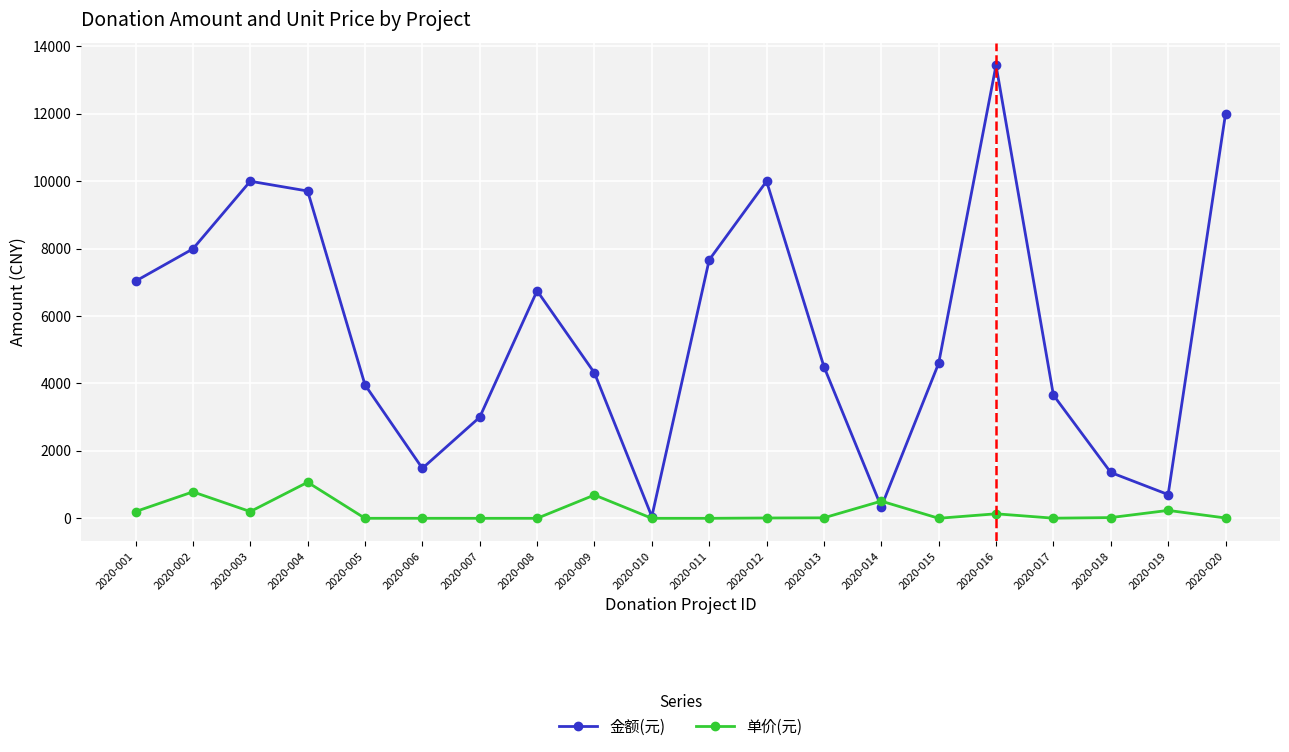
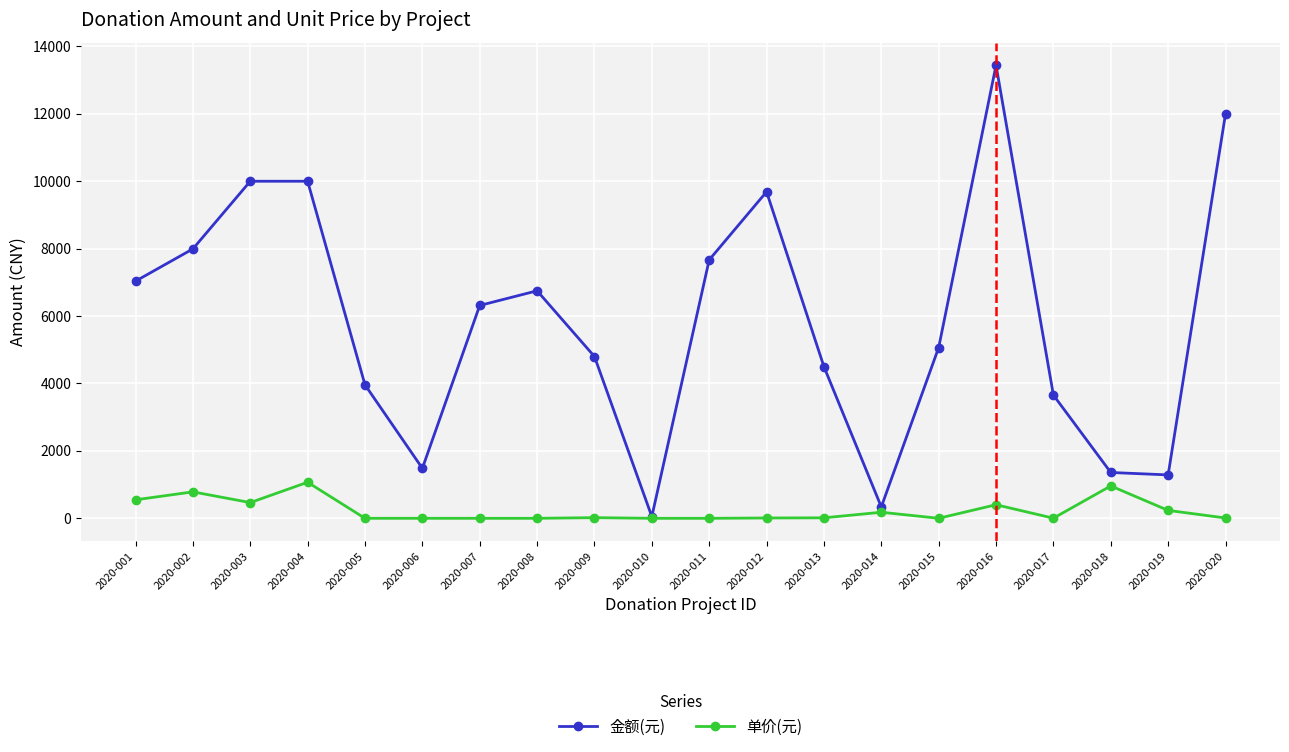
单价(元), 2020-001: 200 -> 500
单价(元), 2020-003: 200 -> 500
金额(元), 2020-004: 9700 -> 10000
金额(元), 2020-007: 3000 -> 6300
金额(元), 2020-009: 4300 -> 4800
单价(元), 2020-009: 700 -> 0
金额(元), 2020-012: 10000 -> 9700
单价(元), 2020-014: 500 -> 200
金额(元), 2020-015: 4600 -> 5100
单价(元), 2020-016: 100 -> 400
单价(元), 2020-018: 0 -> 1000
金额(元), 2020-019: 700 -> 1300
